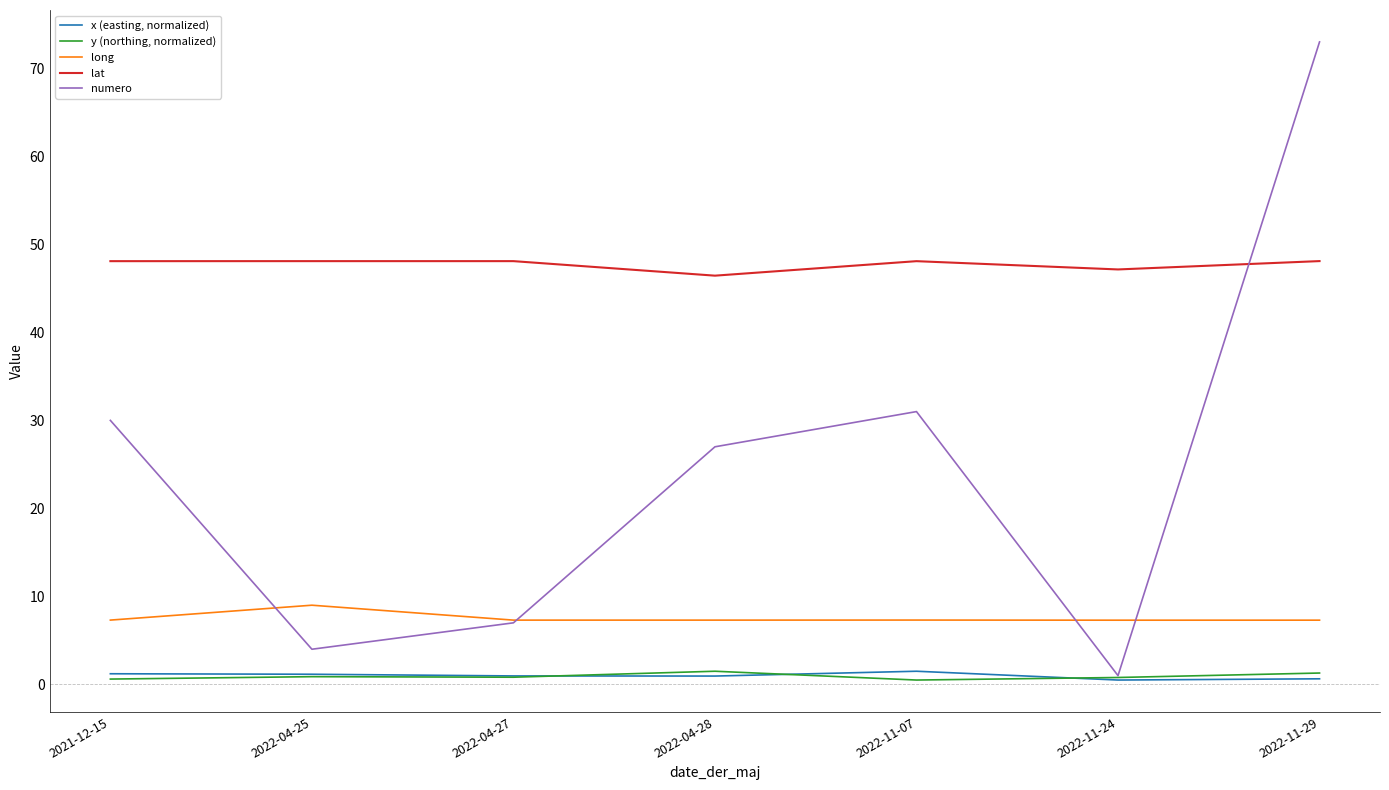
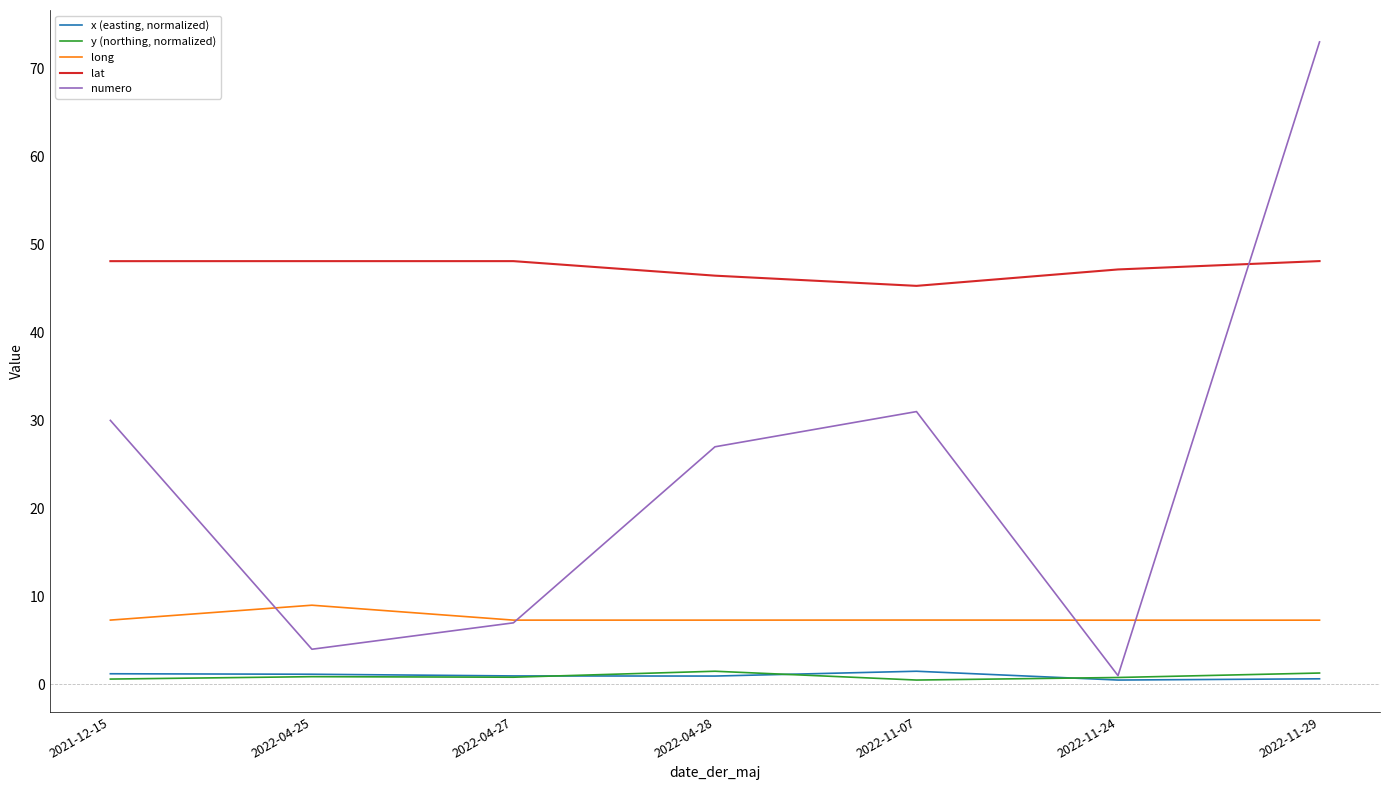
lat, 2022-11-07: 48 -> 45
